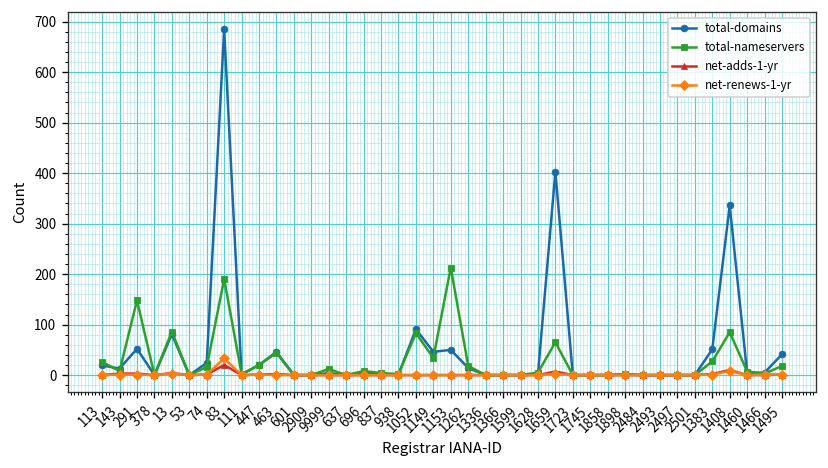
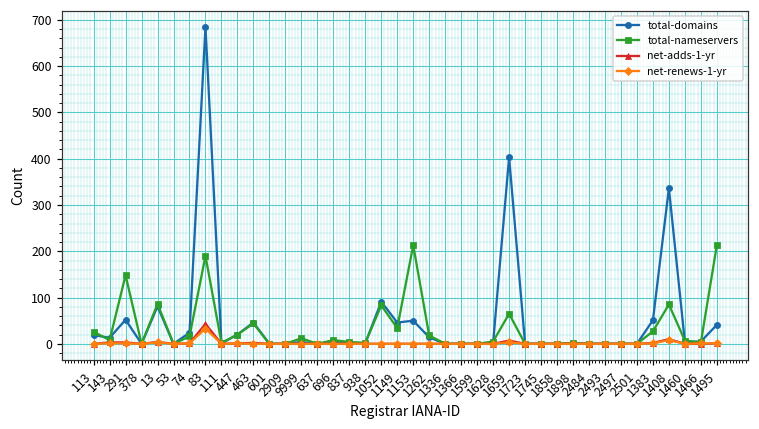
net-adds-1-yr, 83: 20 -> 40
total-nameservers, 1495: 20 -> 210
